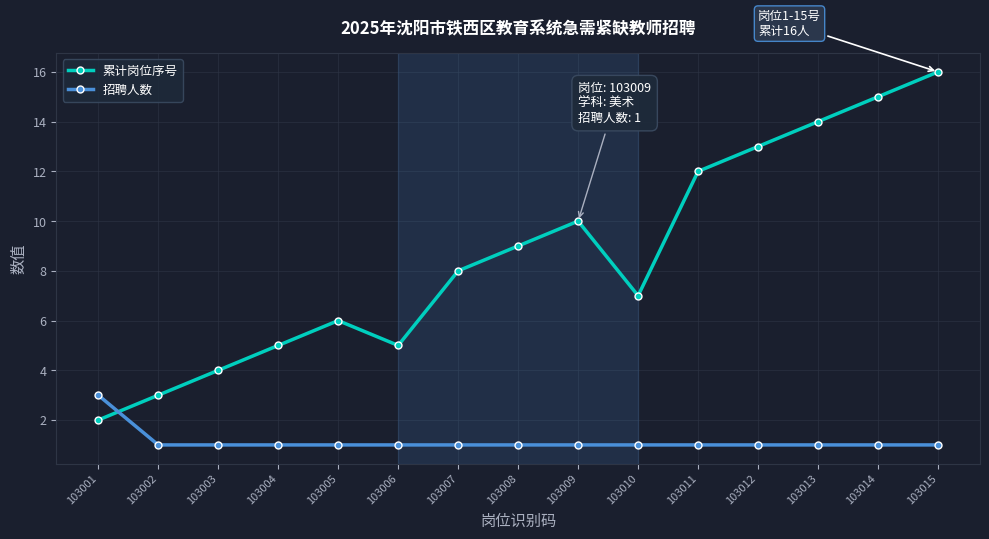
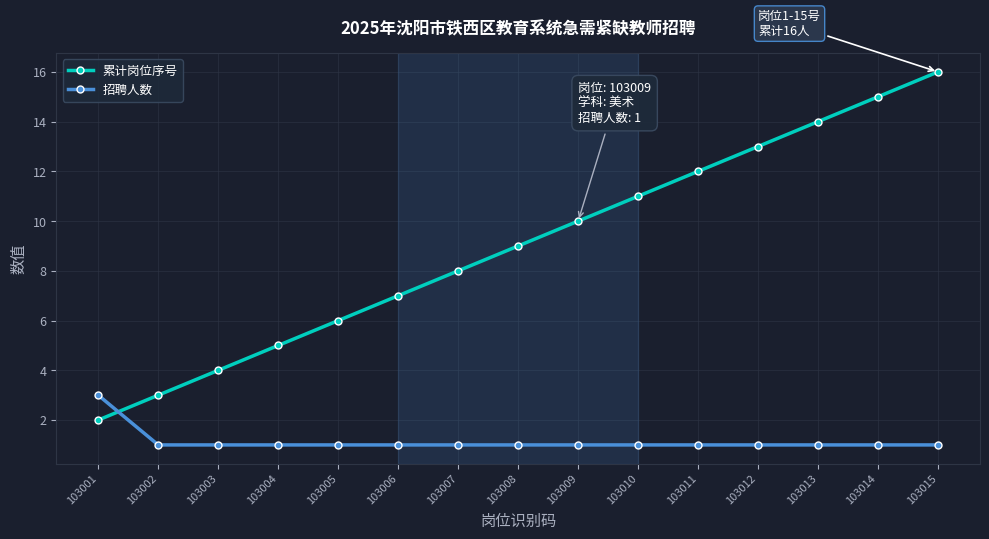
累计岗位序号, 103006: 5 -> 7
累计岗位序号, 103010: 7 -> 11
